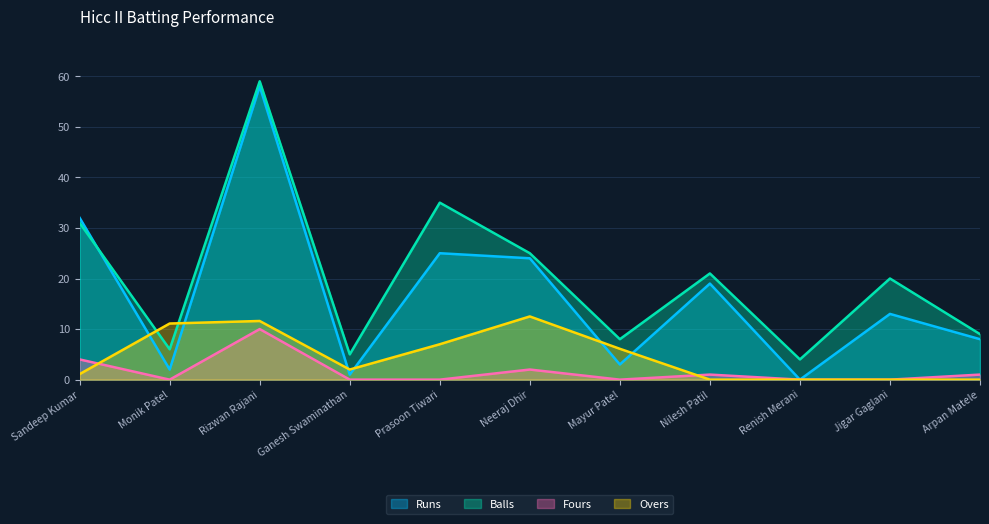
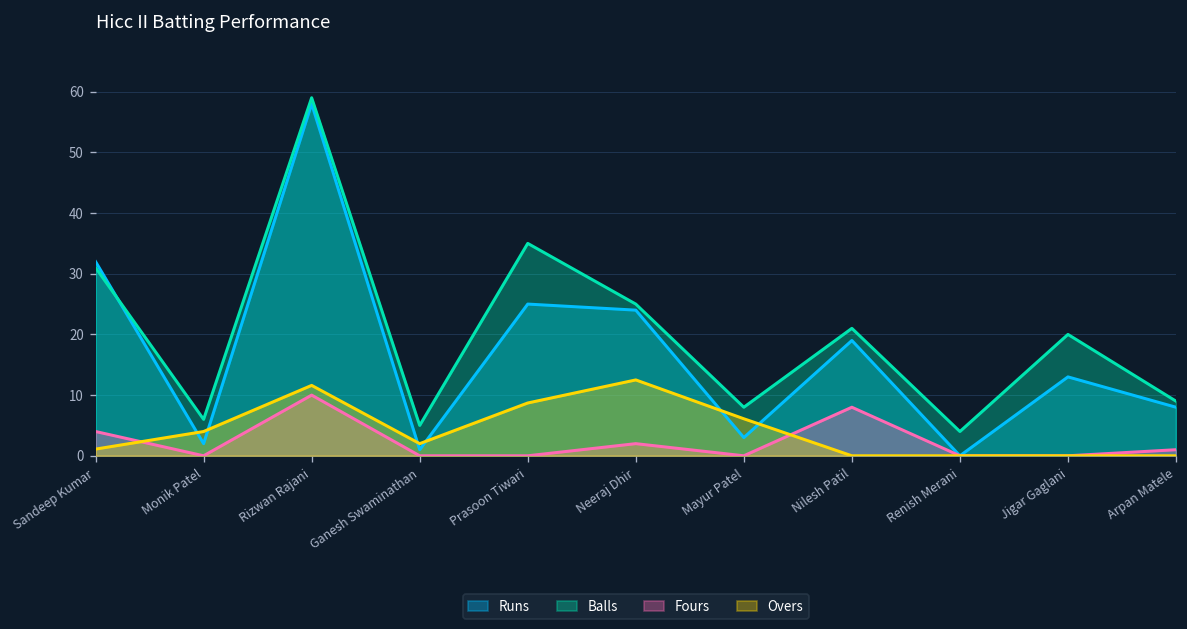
Overs, Monik Patel: 11 -> 4
Overs, Prasoon Tiwari: 7 -> 9
Fours, Nilesh Patil: 1 -> 8
